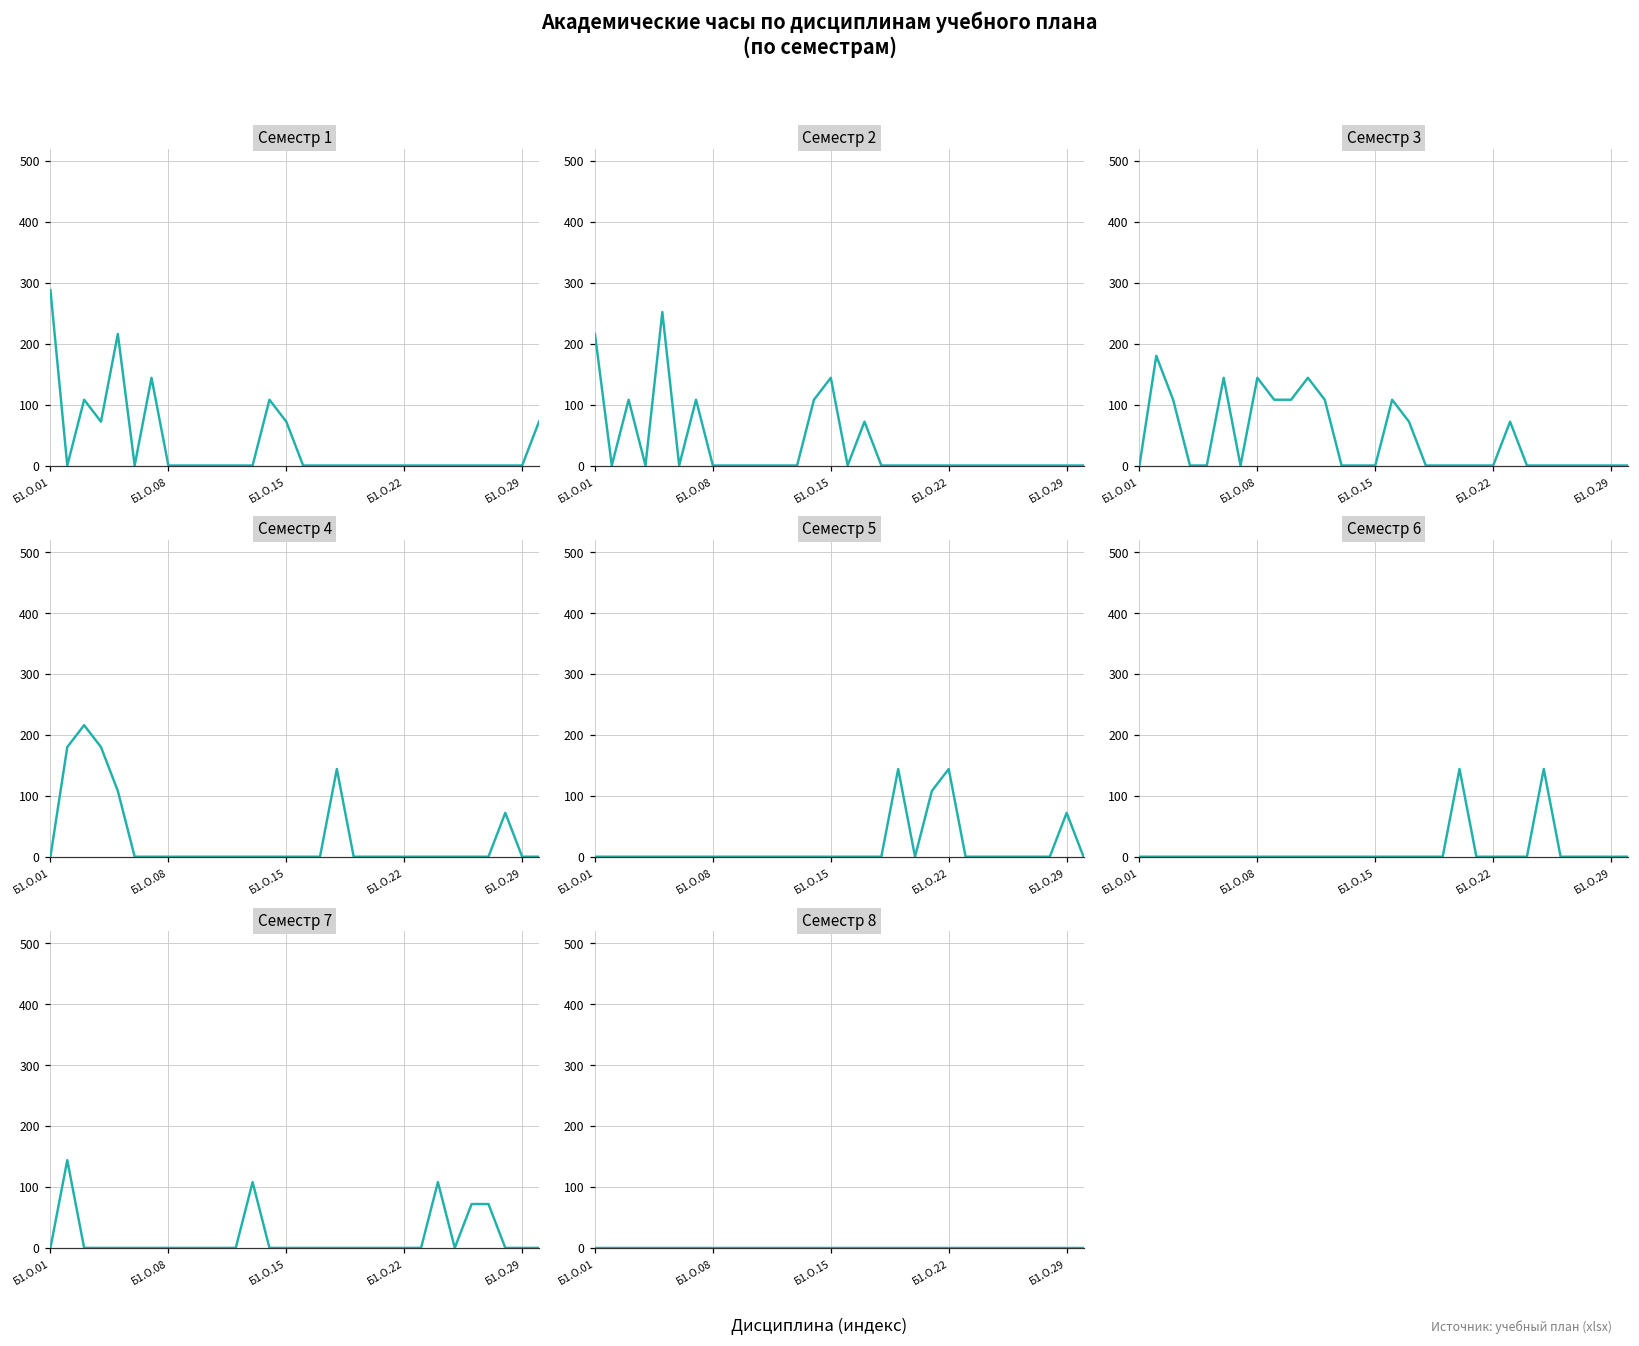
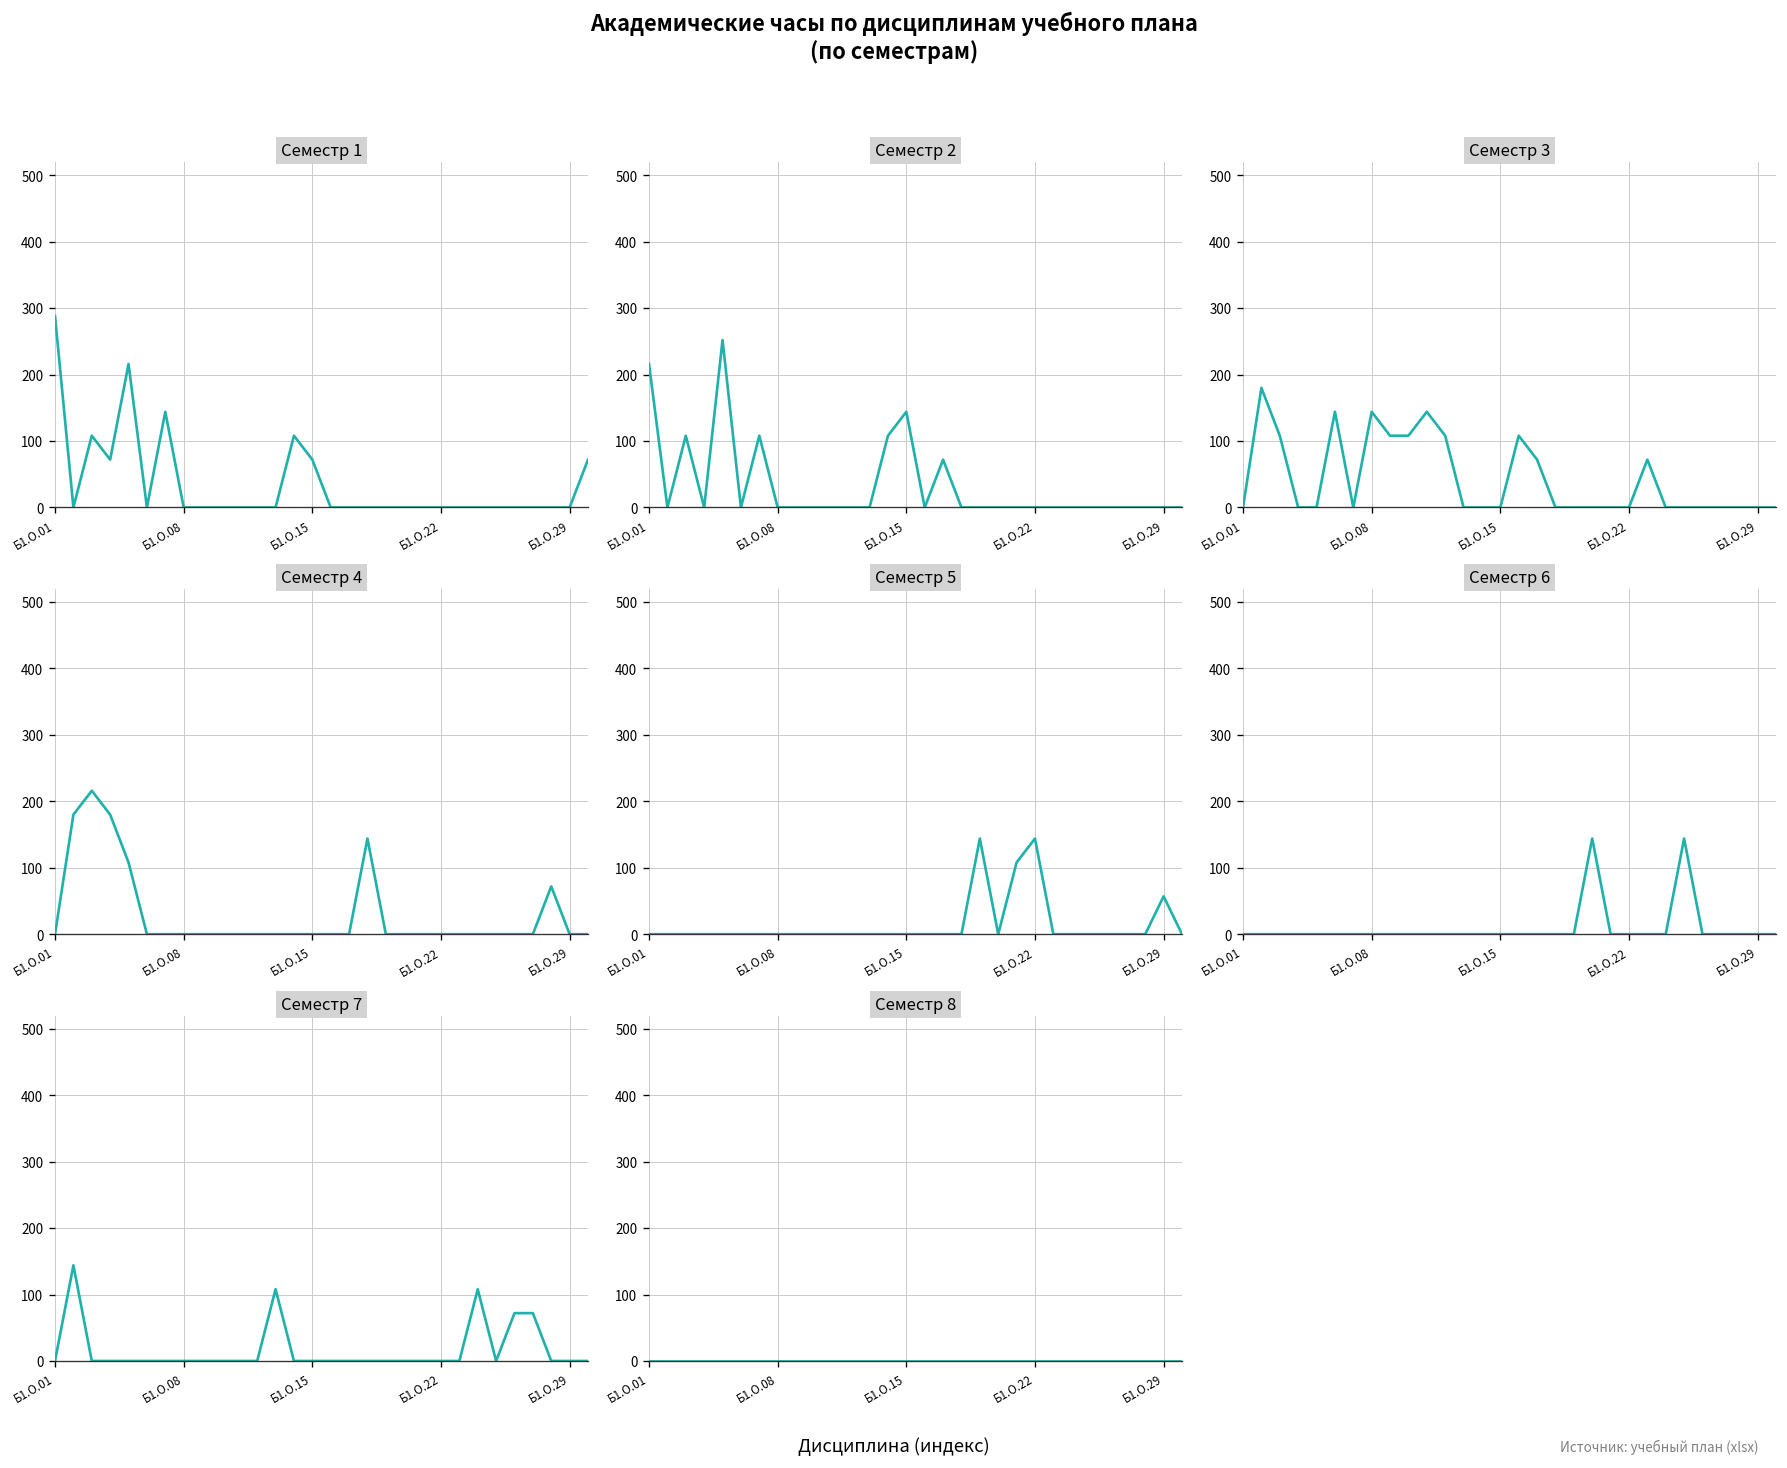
Семестр 5, Б1.О.29: 70 -> 60
